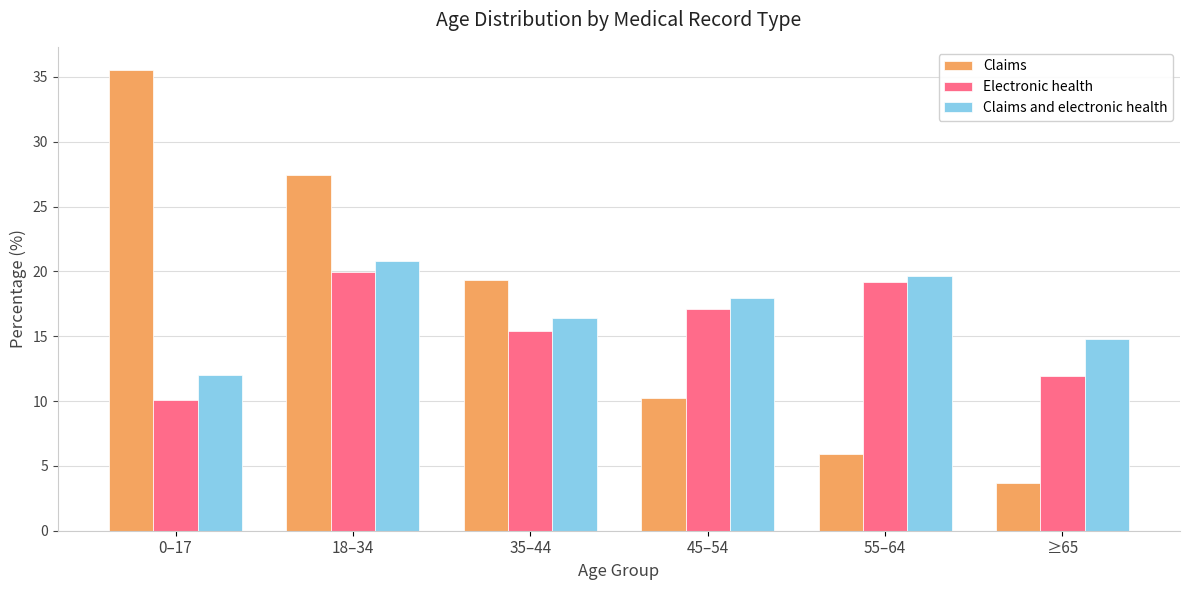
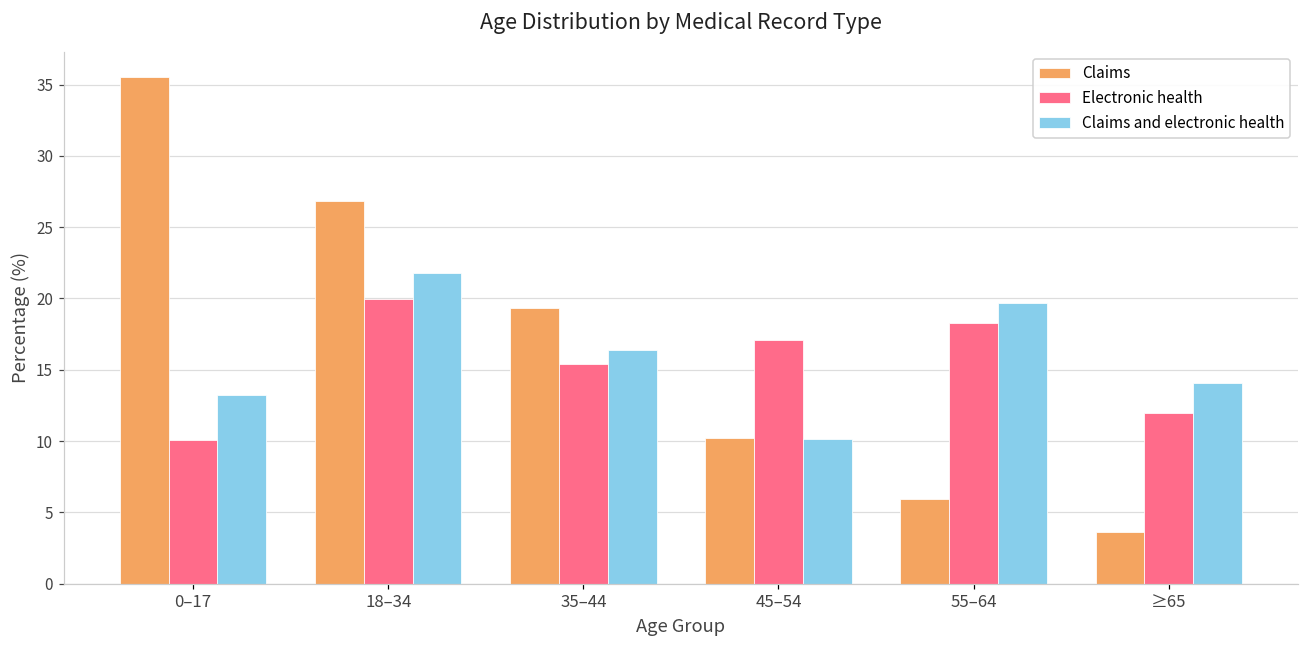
Claims and electronic health, 0–17: 12.0 -> 13.3
Claims, 18–34: 27.4 -> 26.8
Claims and electronic health, 18–34: 20.8 -> 21.8
Claims and electronic health, 45–54: 18.0 -> 10.1
Electronic health, 55–64: 19.2 -> 18.3
Claims and electronic health, ≥65: 14.8 -> 14.1
